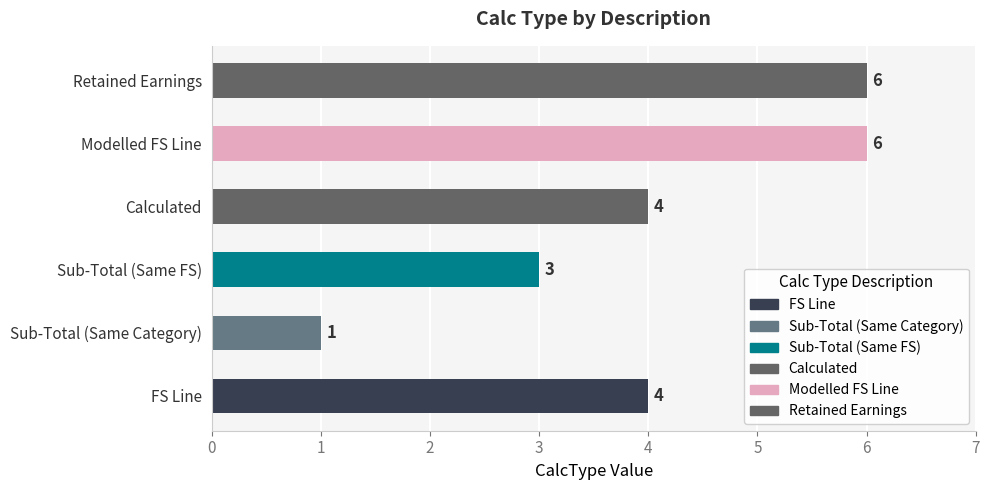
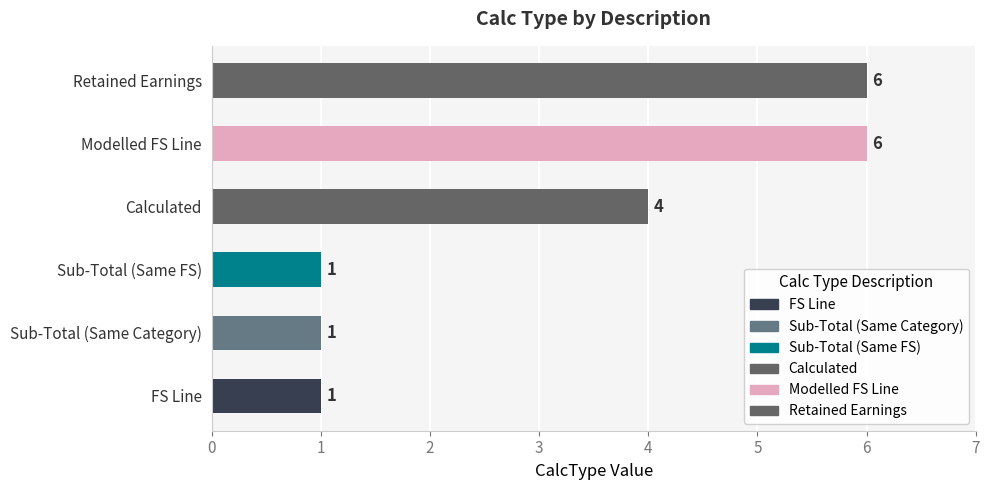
Sub-Total (Same FS): 3 -> 1
FS Line: 4 -> 1
